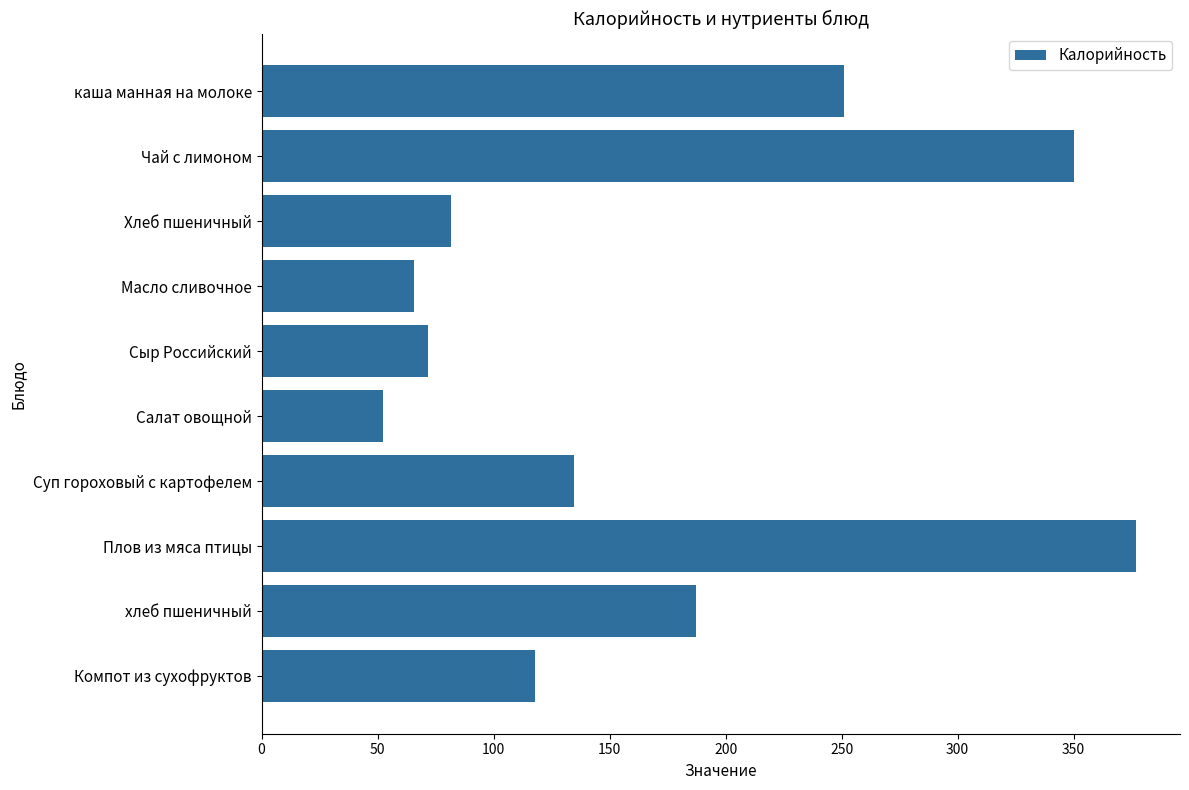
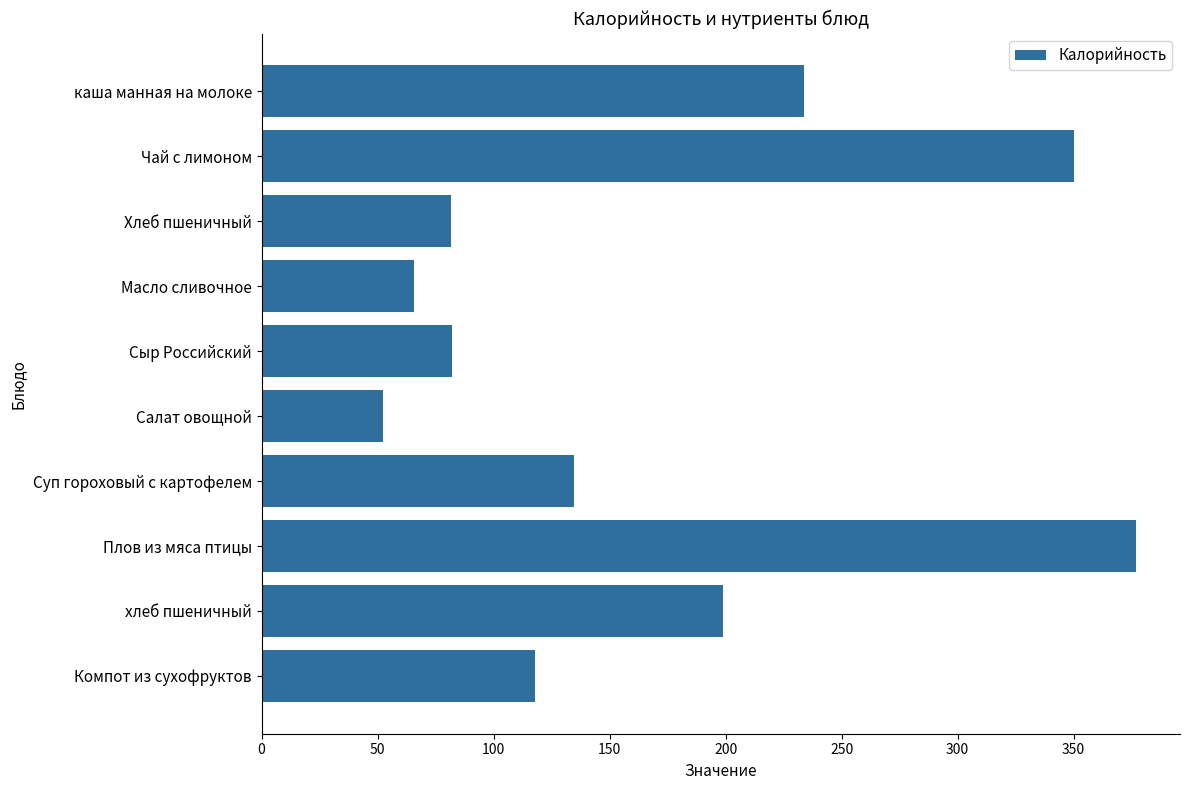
каша манная на молоке: 251 -> 234
Сыр Российский: 72 -> 82
хлеб пшеничный: 187 -> 199
